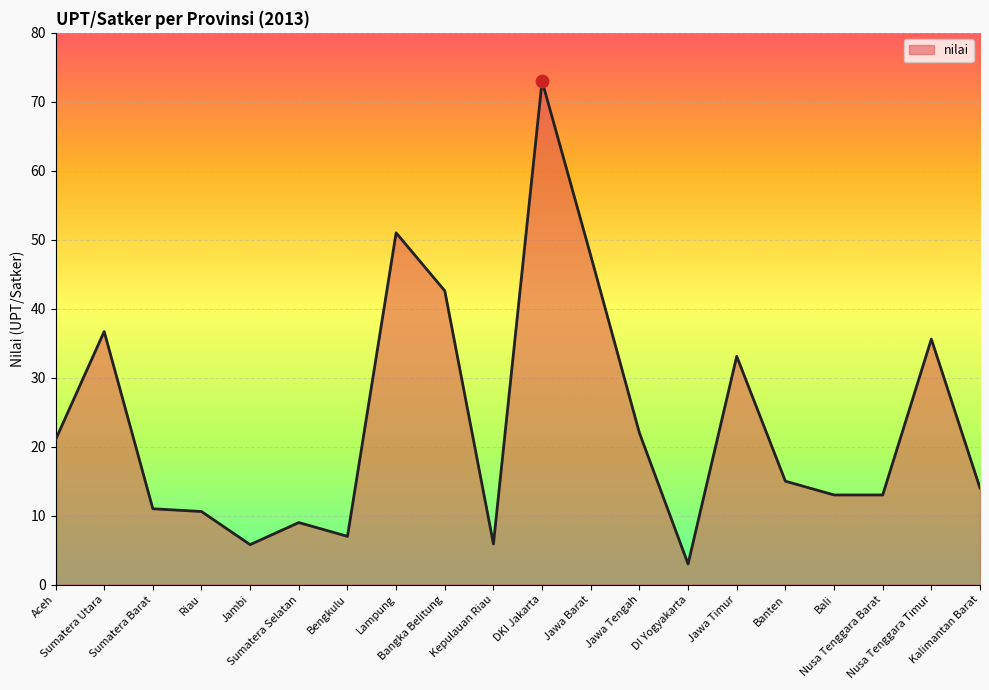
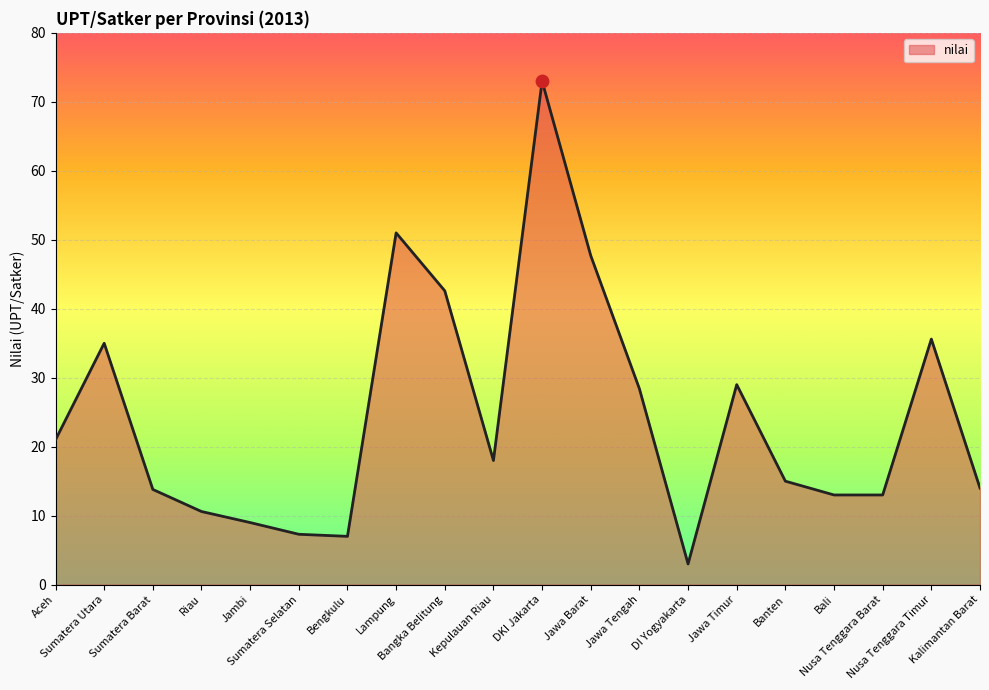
nilai, Sumatera Utara: 37 -> 35
nilai, Sumatera Barat: 11 -> 14
nilai, Jambi: 6 -> 9
nilai, Sumatera Selatan: 9 -> 7
nilai, Kepulauan Riau: 6 -> 18
nilai, Jawa Tengah: 22 -> 28
nilai, Jawa Timur: 33 -> 29
